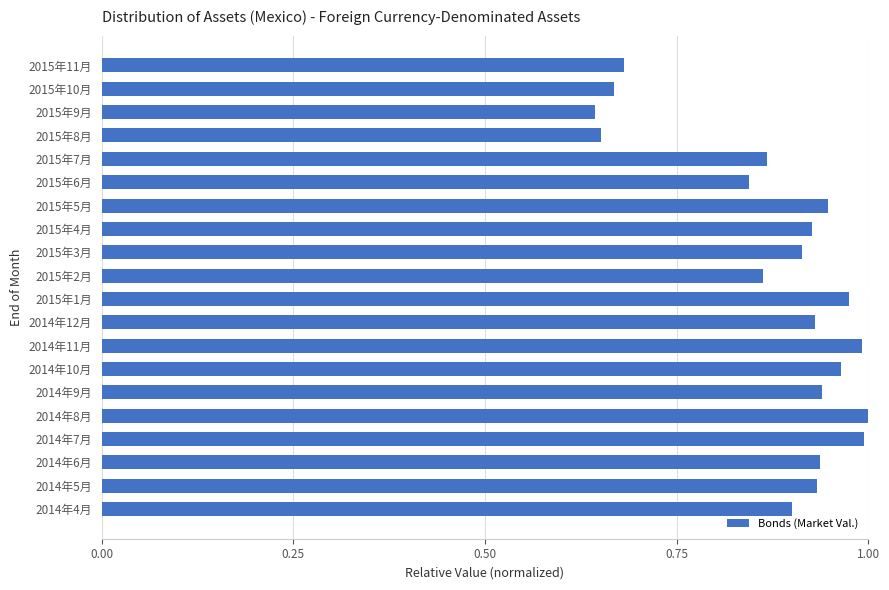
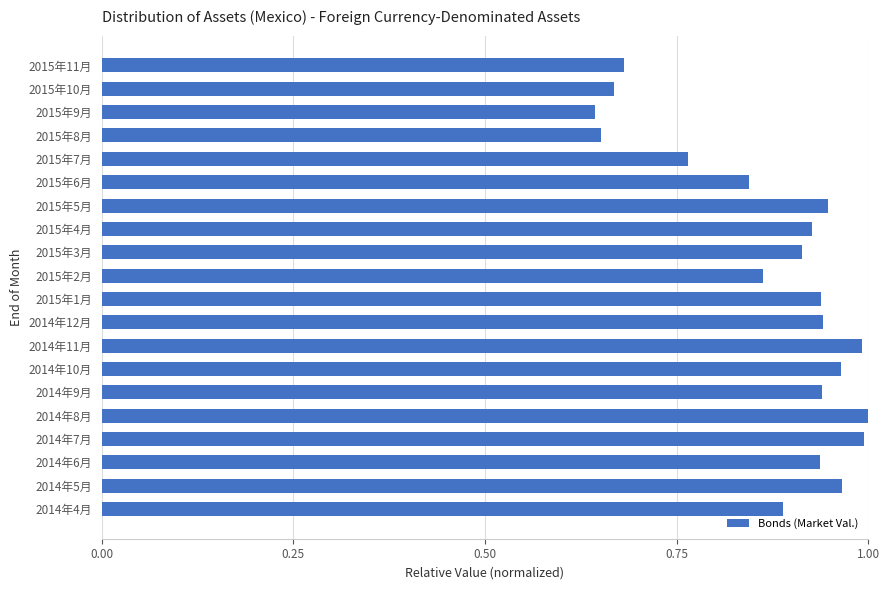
2015年7月: 0.87 -> 0.76
2015年1月: 0.97 -> 0.94
2014年12月: 0.93 -> 0.94
2014年5月: 0.93 -> 0.97
2014年4月: 0.90 -> 0.89
